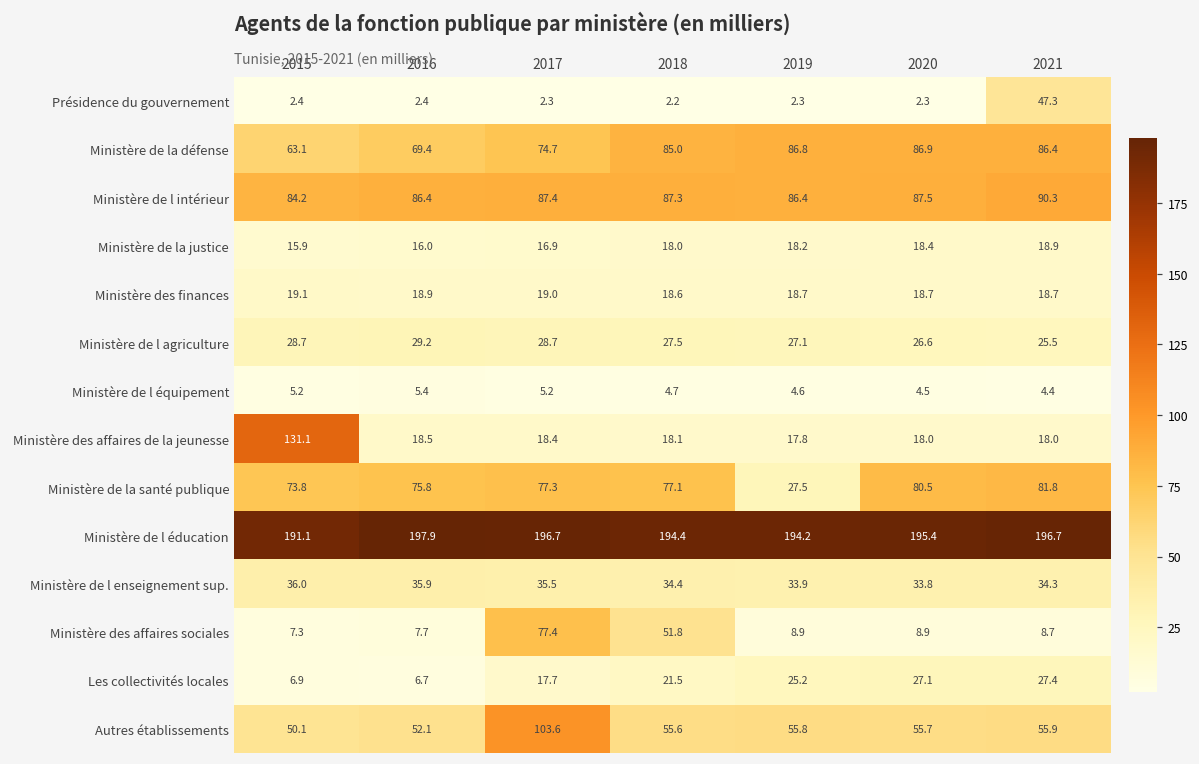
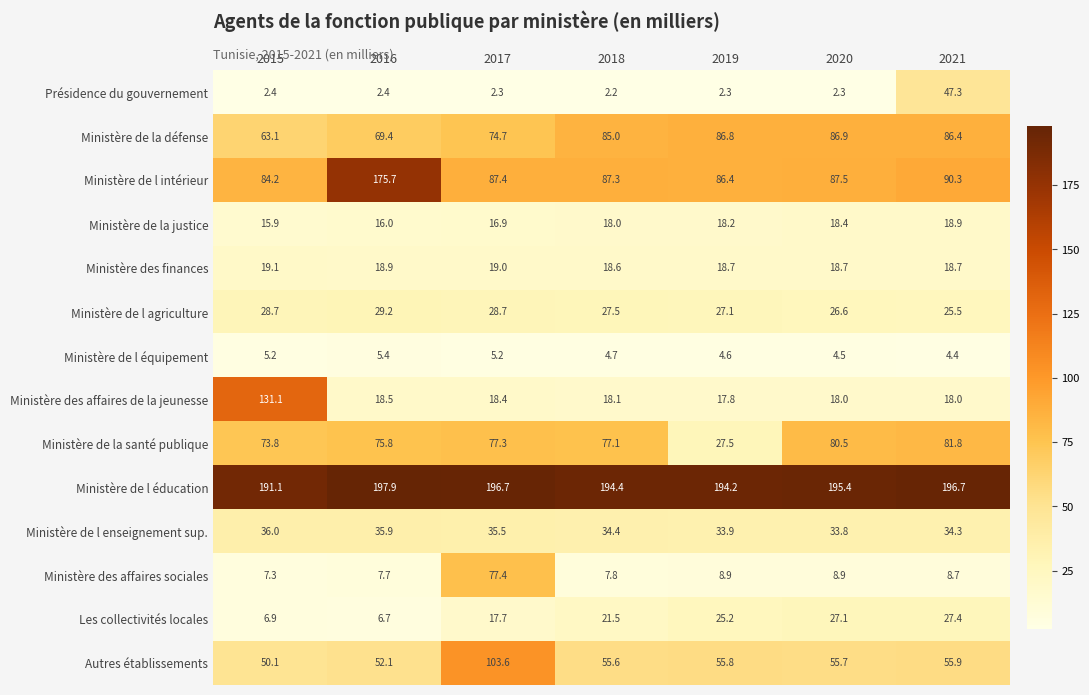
Ministère de l intérieur, 2016: 86.4 -> 175.7
Ministère des affaires sociales, 2018: 51.8 -> 7.8
